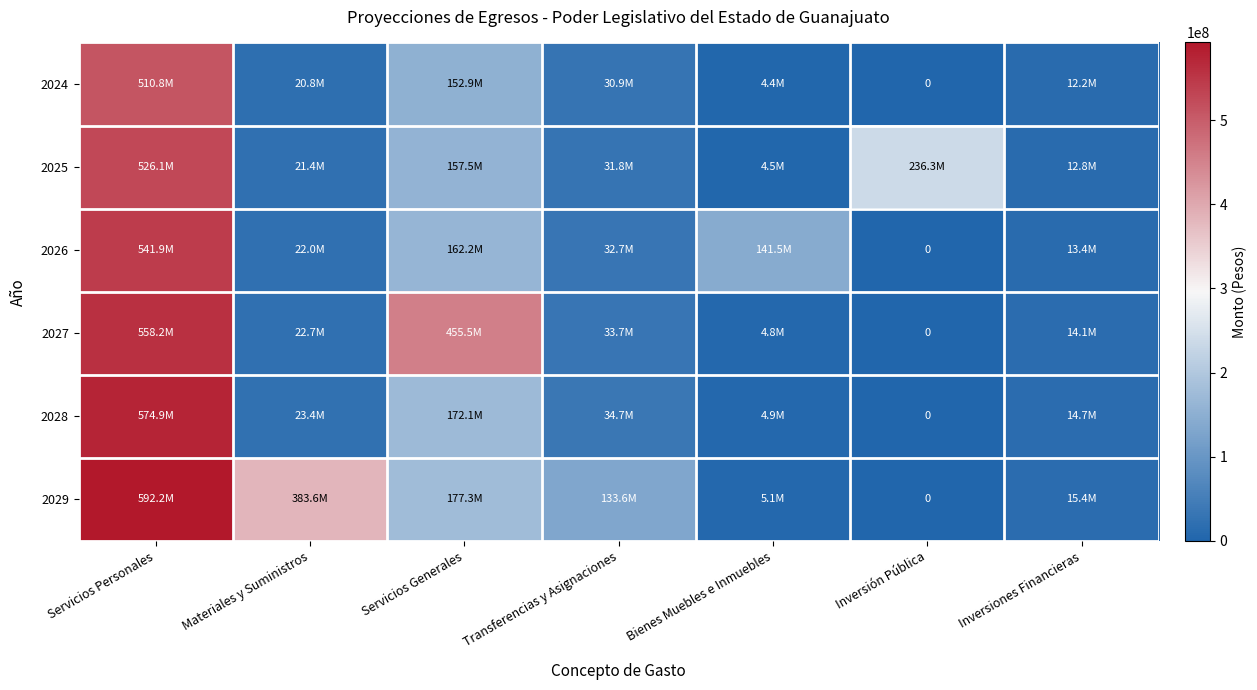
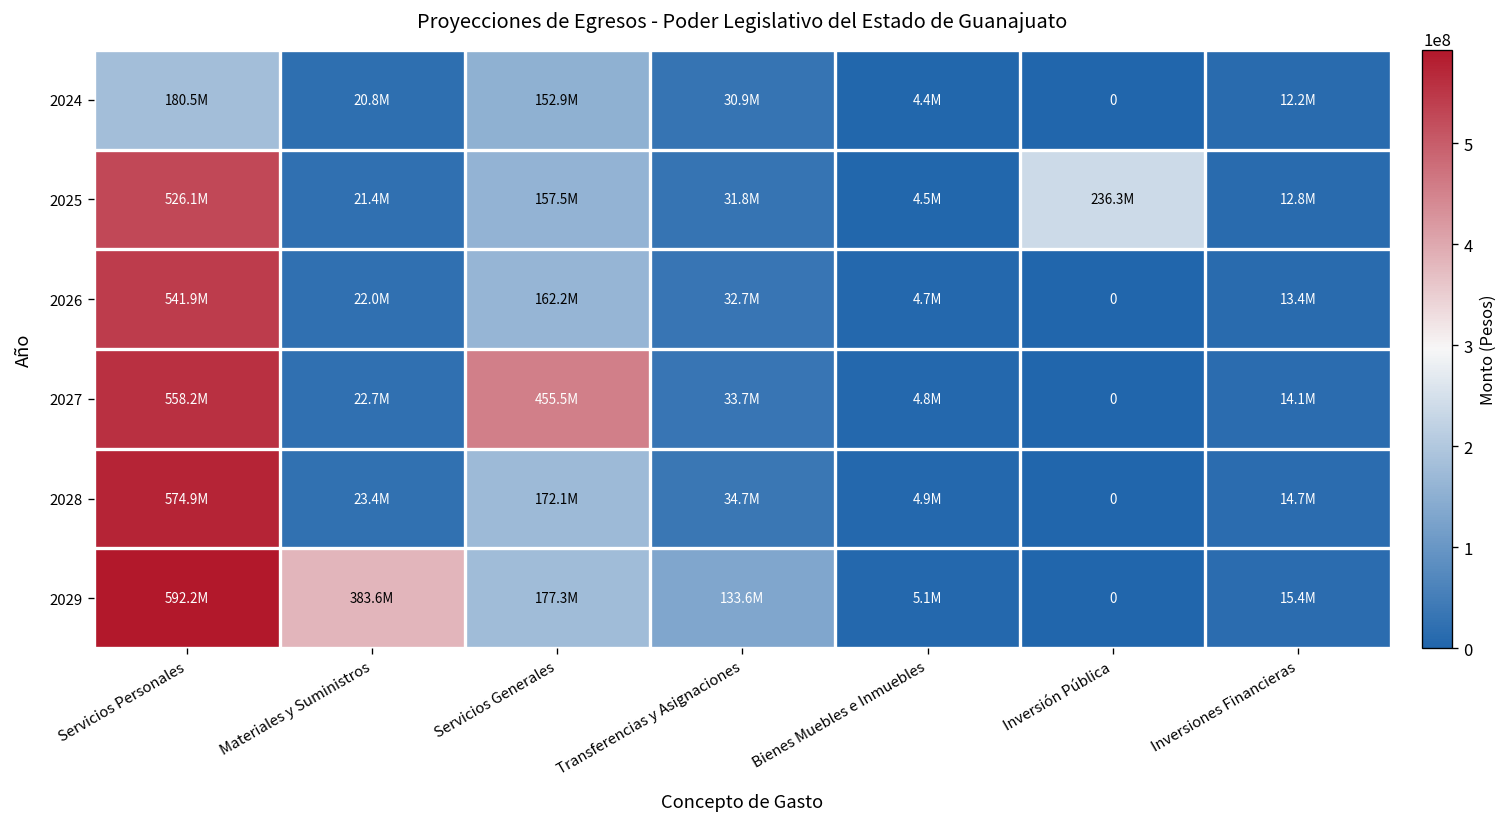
2024, Servicios Personales: 510.8M -> 180.5M
2026, Bienes Muebles e Inmuebles: 141.5M -> 4.7M
